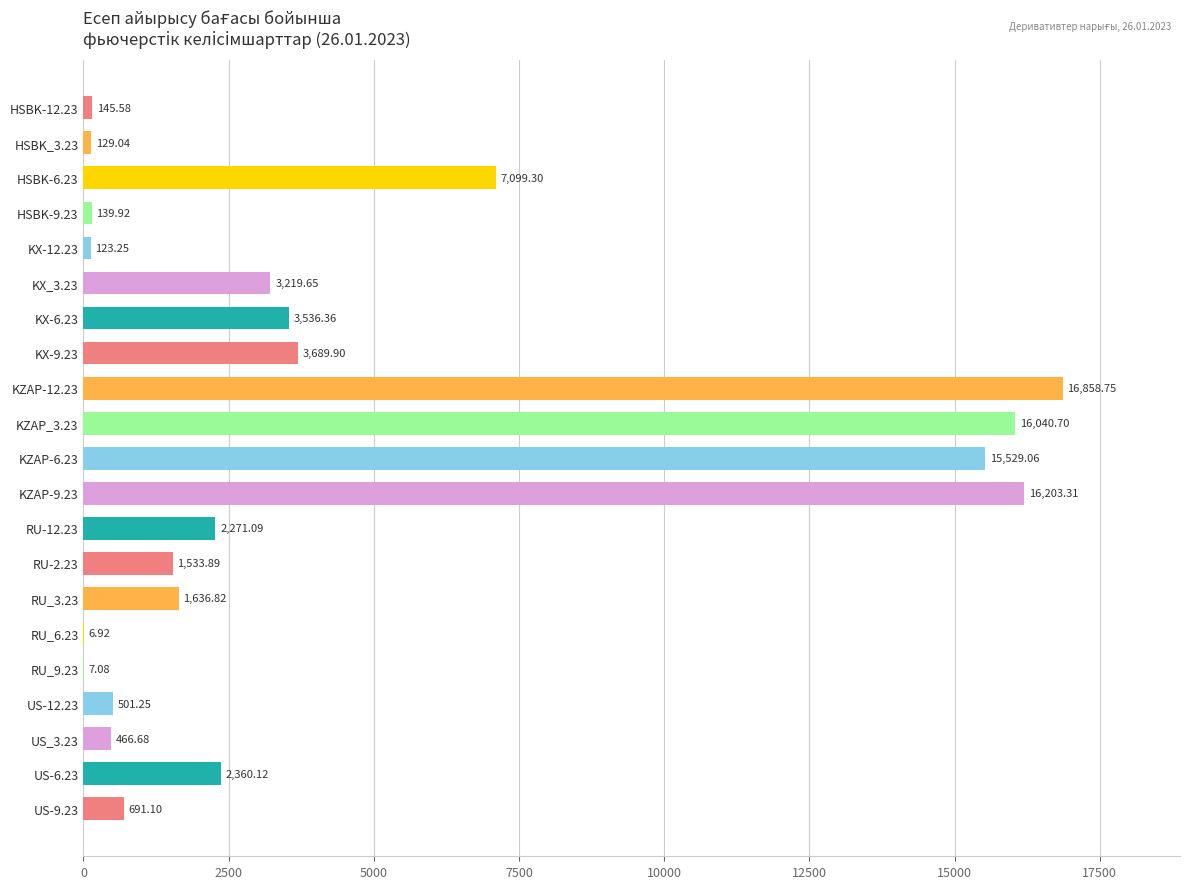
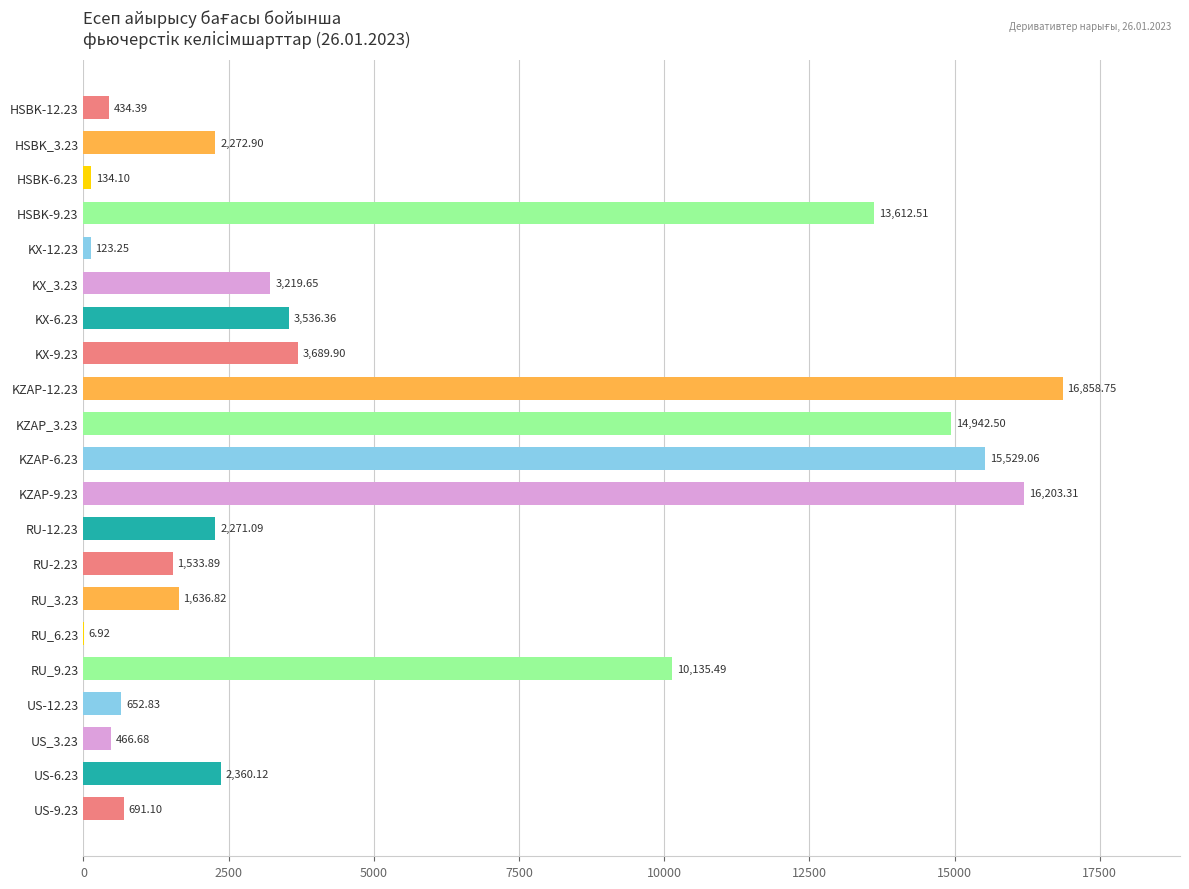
HSBK-12.23: 145.58 -> 434.39
HSBK_3.23: 129.04 -> 2,272.90
HSBK-6.23: 7,099.30 -> 134.10
HSBK-9.23: 139.92 -> 13,612.51
KZAP_3.23: 16,040.70 -> 14,942.50
RU_9.23: 7.08 -> 10,135.49
US-12.23: 501.25 -> 652.83
